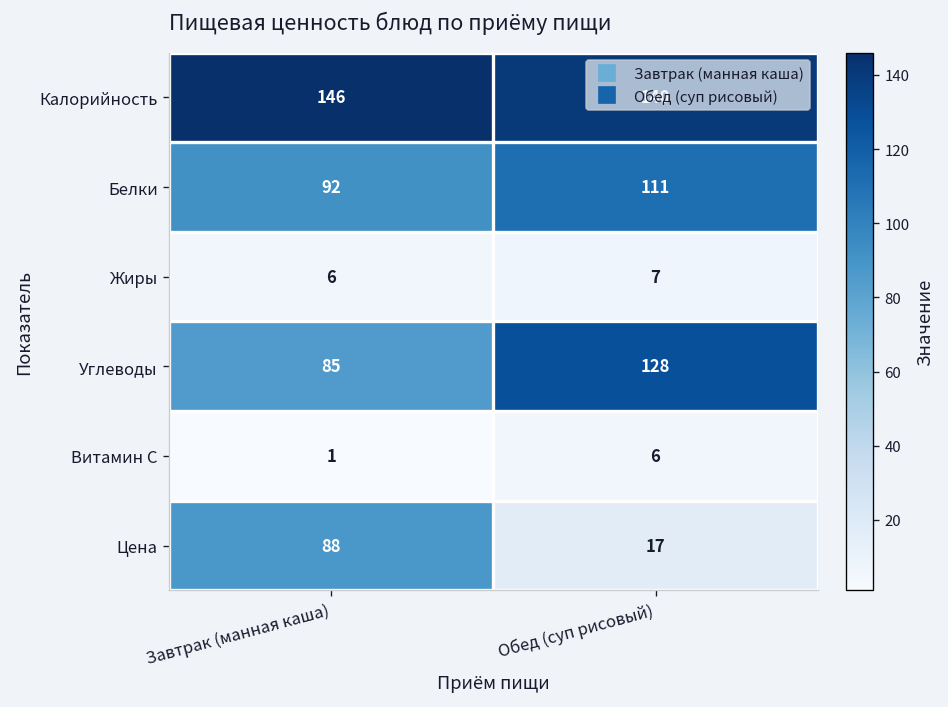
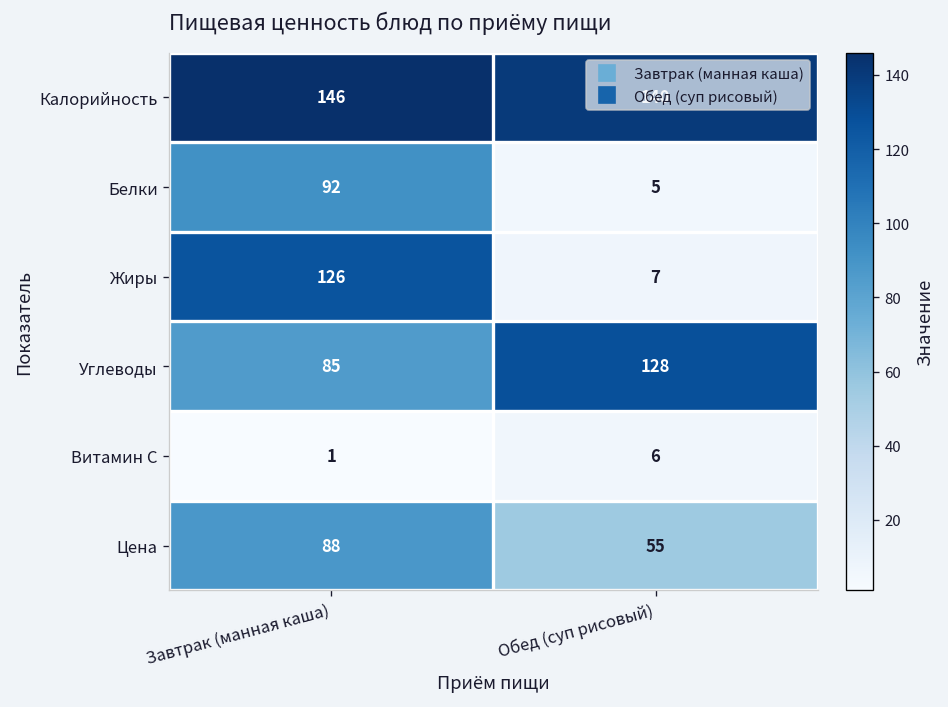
Белки, Обед (суп рисовый): 111 -> 5
Жиры, Завтрак (манная каша): 6 -> 126
Цена, Обед (суп рисовый): 17 -> 55
